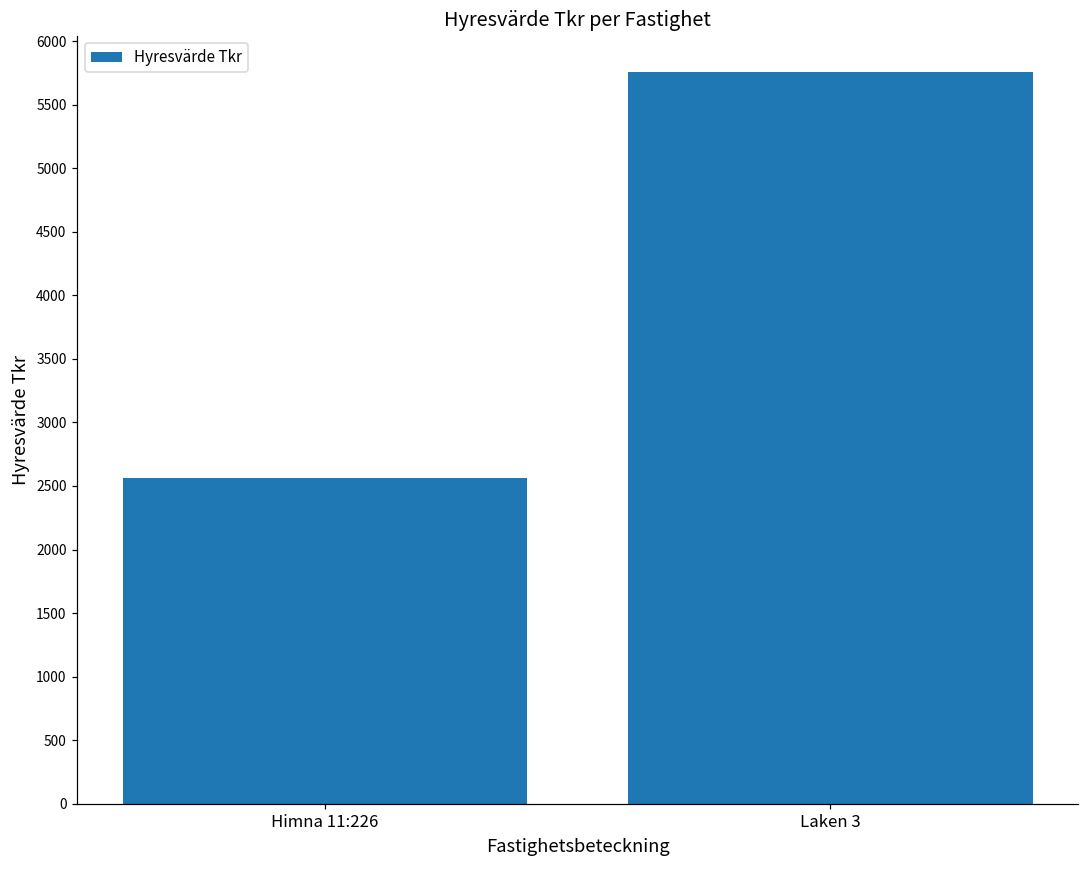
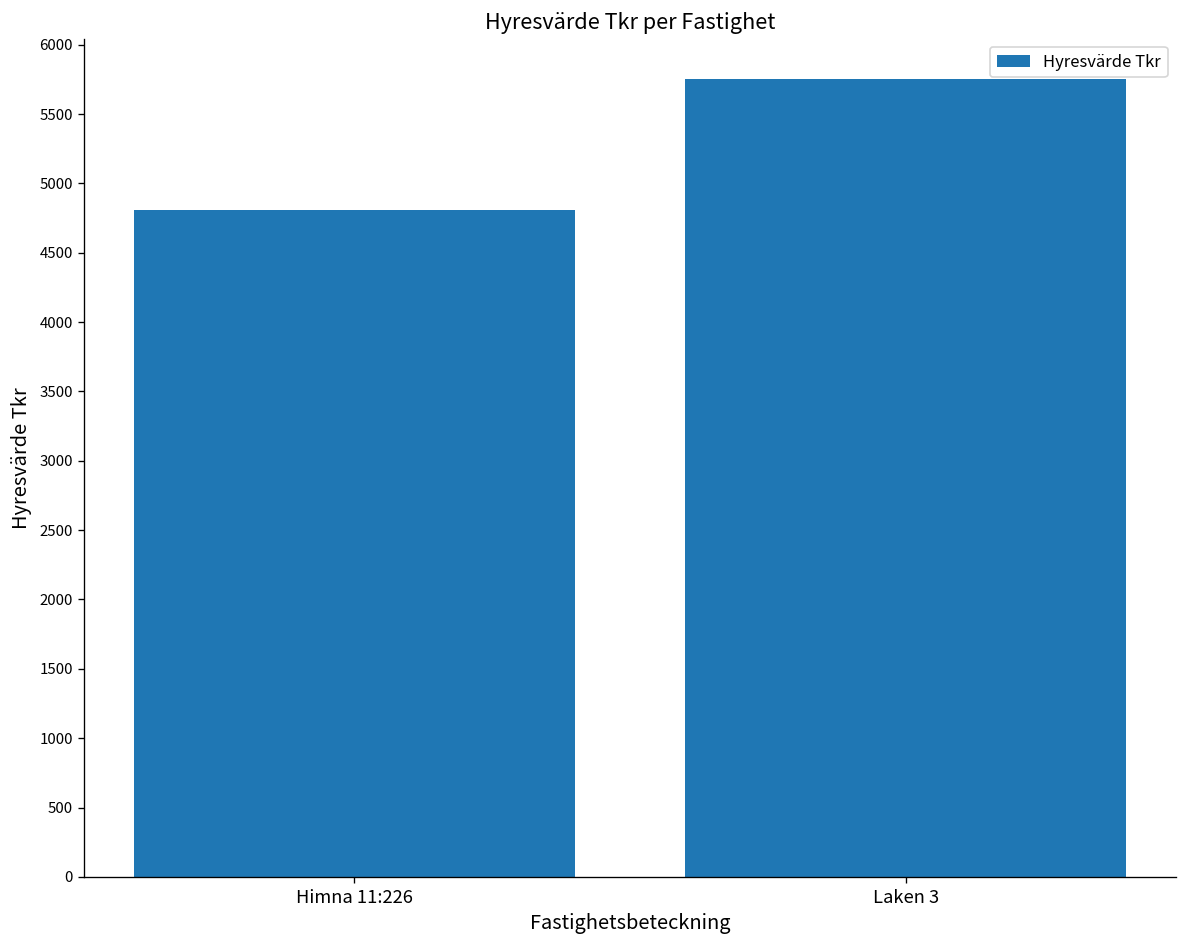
Himna 11:226: 2560 -> 4810
